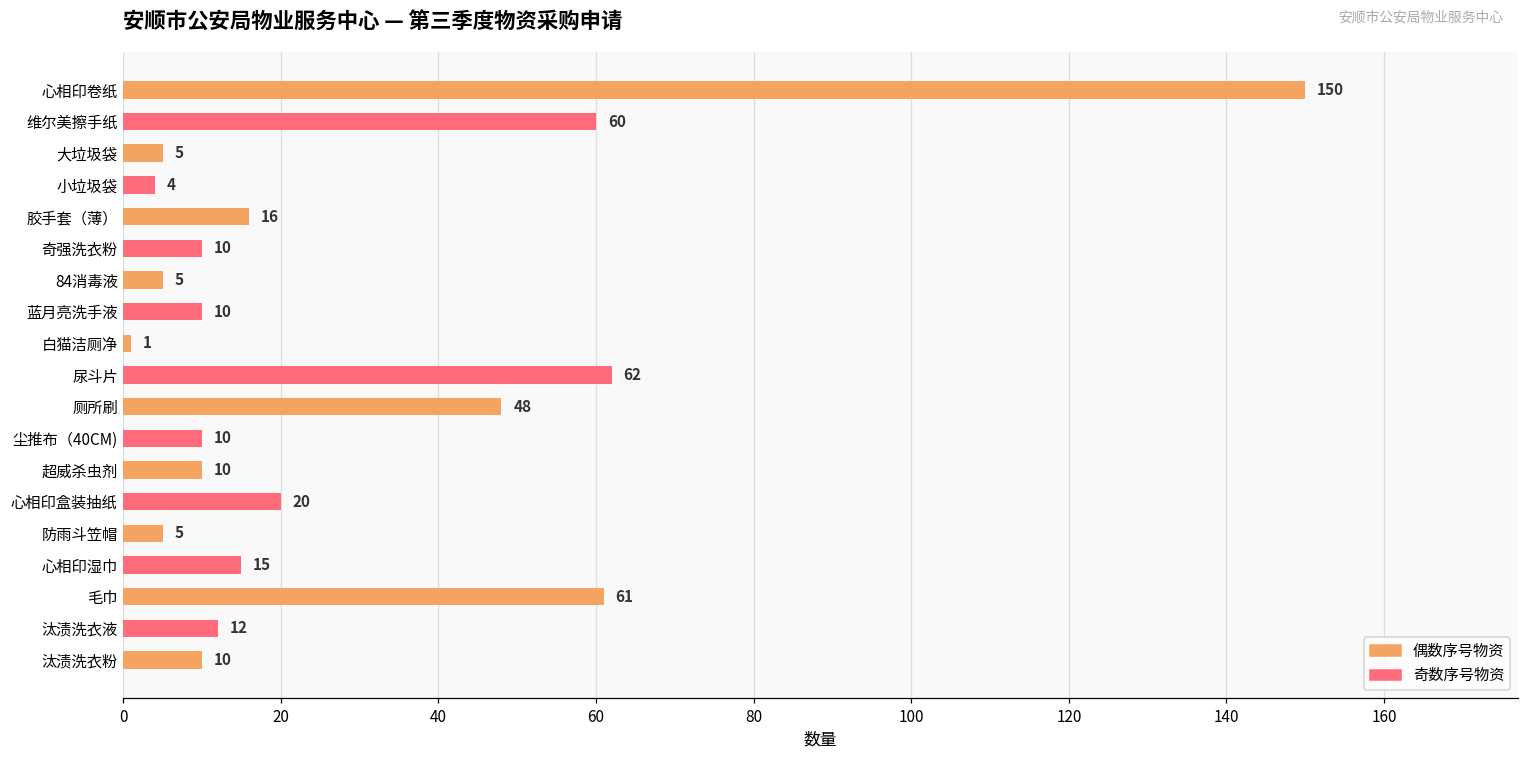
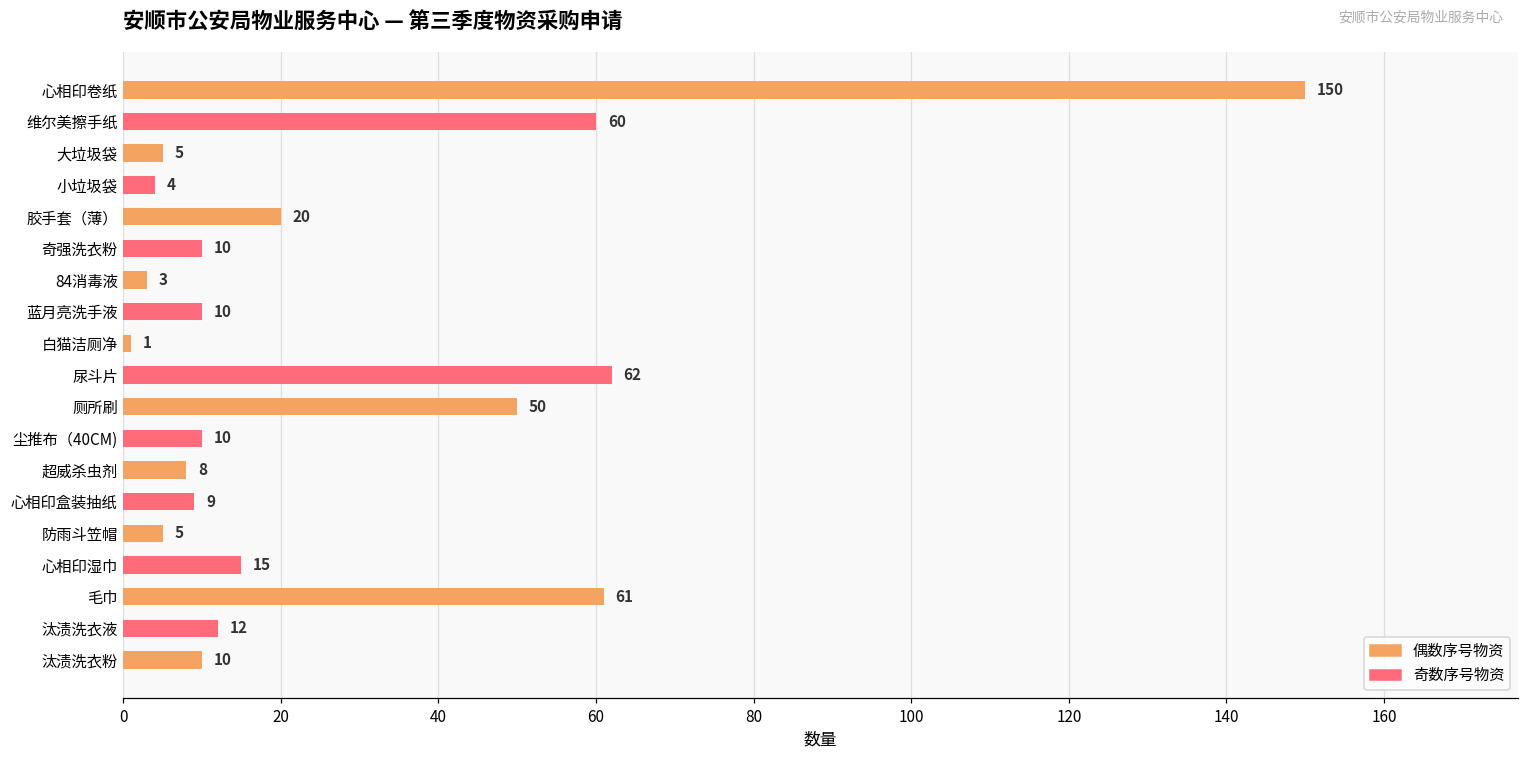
胶手套（薄）: 16 -> 20
84消毒液: 5 -> 3
厕所刷: 48 -> 50
超威杀虫剂: 10 -> 8
心相印盒装抽纸: 20 -> 9
